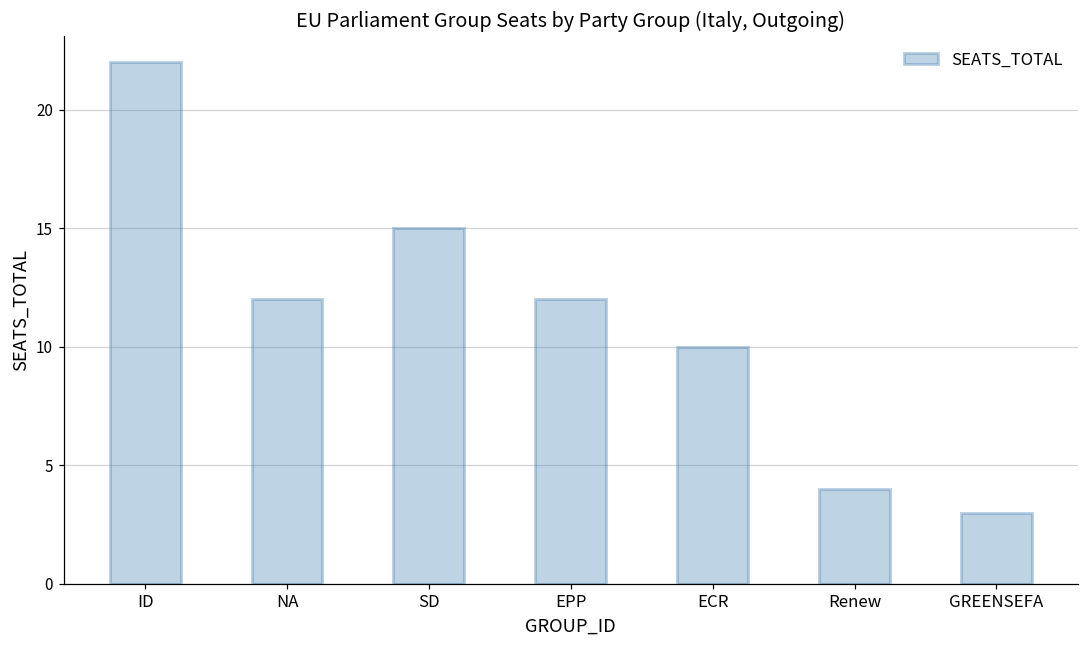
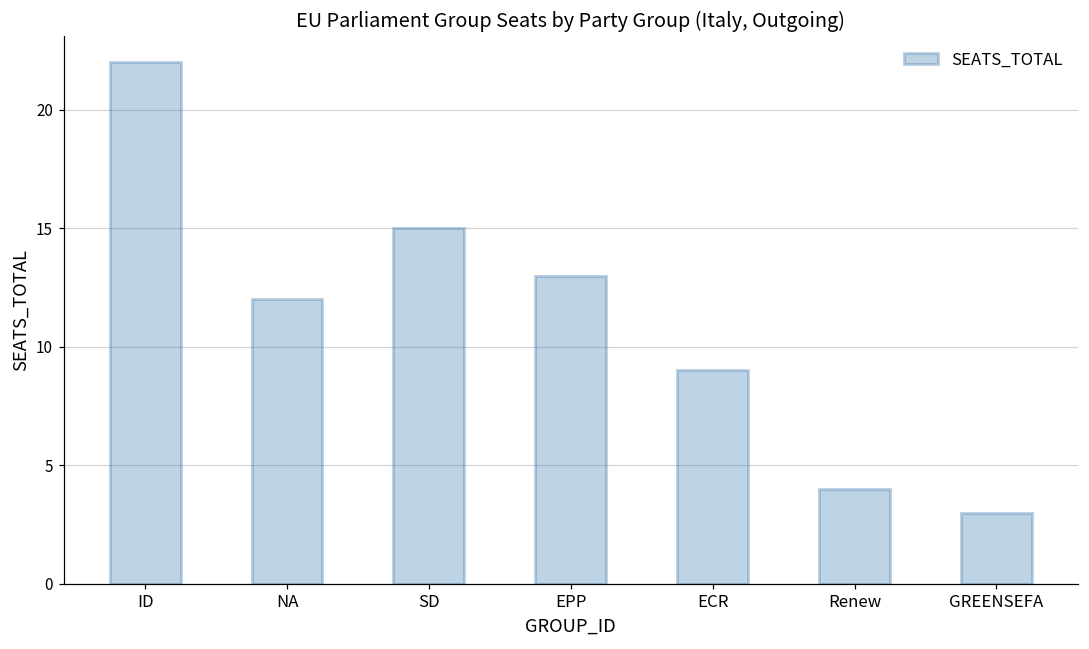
EPP: 12 -> 13
ECR: 10 -> 9
